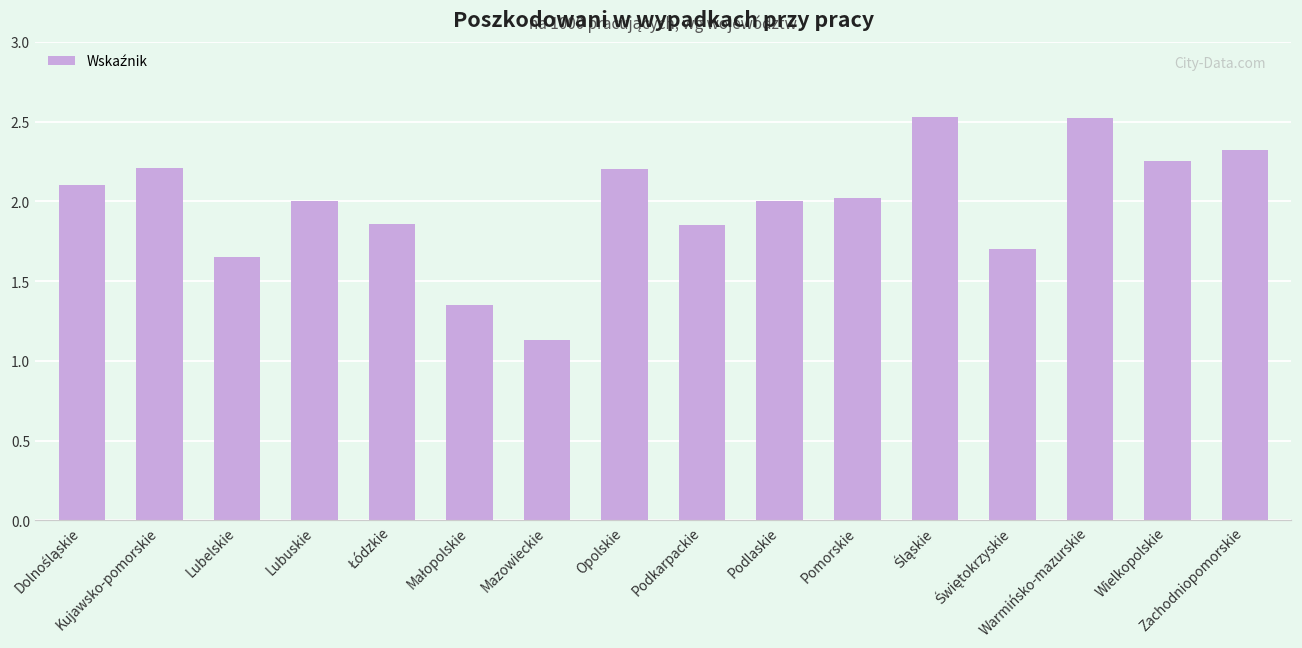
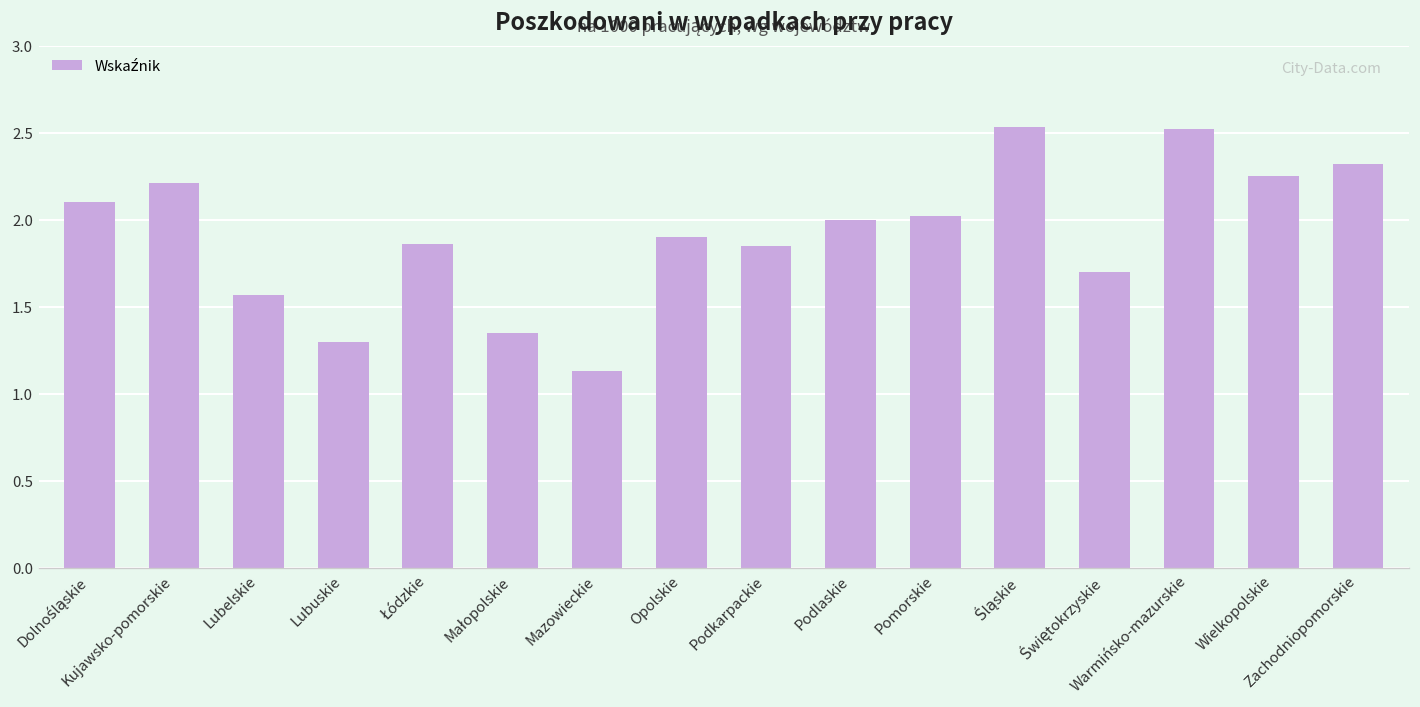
Lubelskie: 1.65 -> 1.57
Lubuskie: 2.0 -> 1.3
Opolskie: 2.2 -> 1.9
